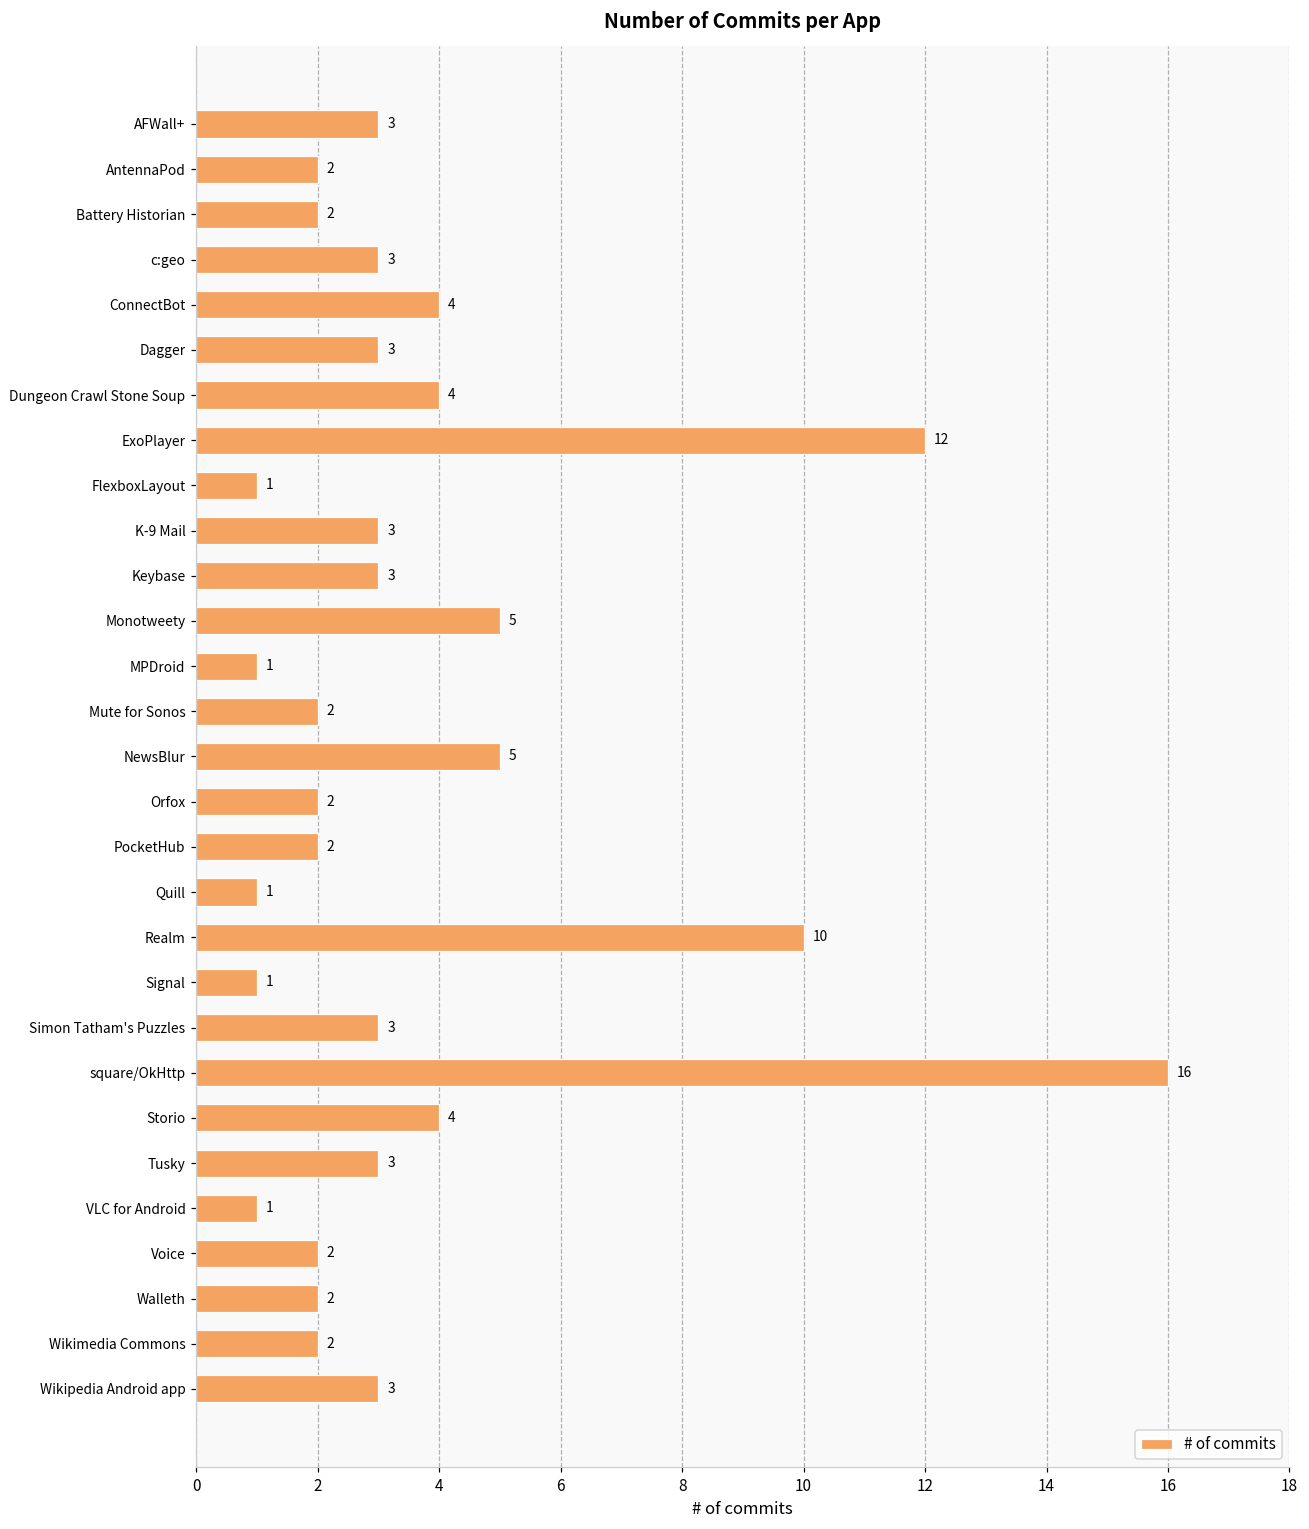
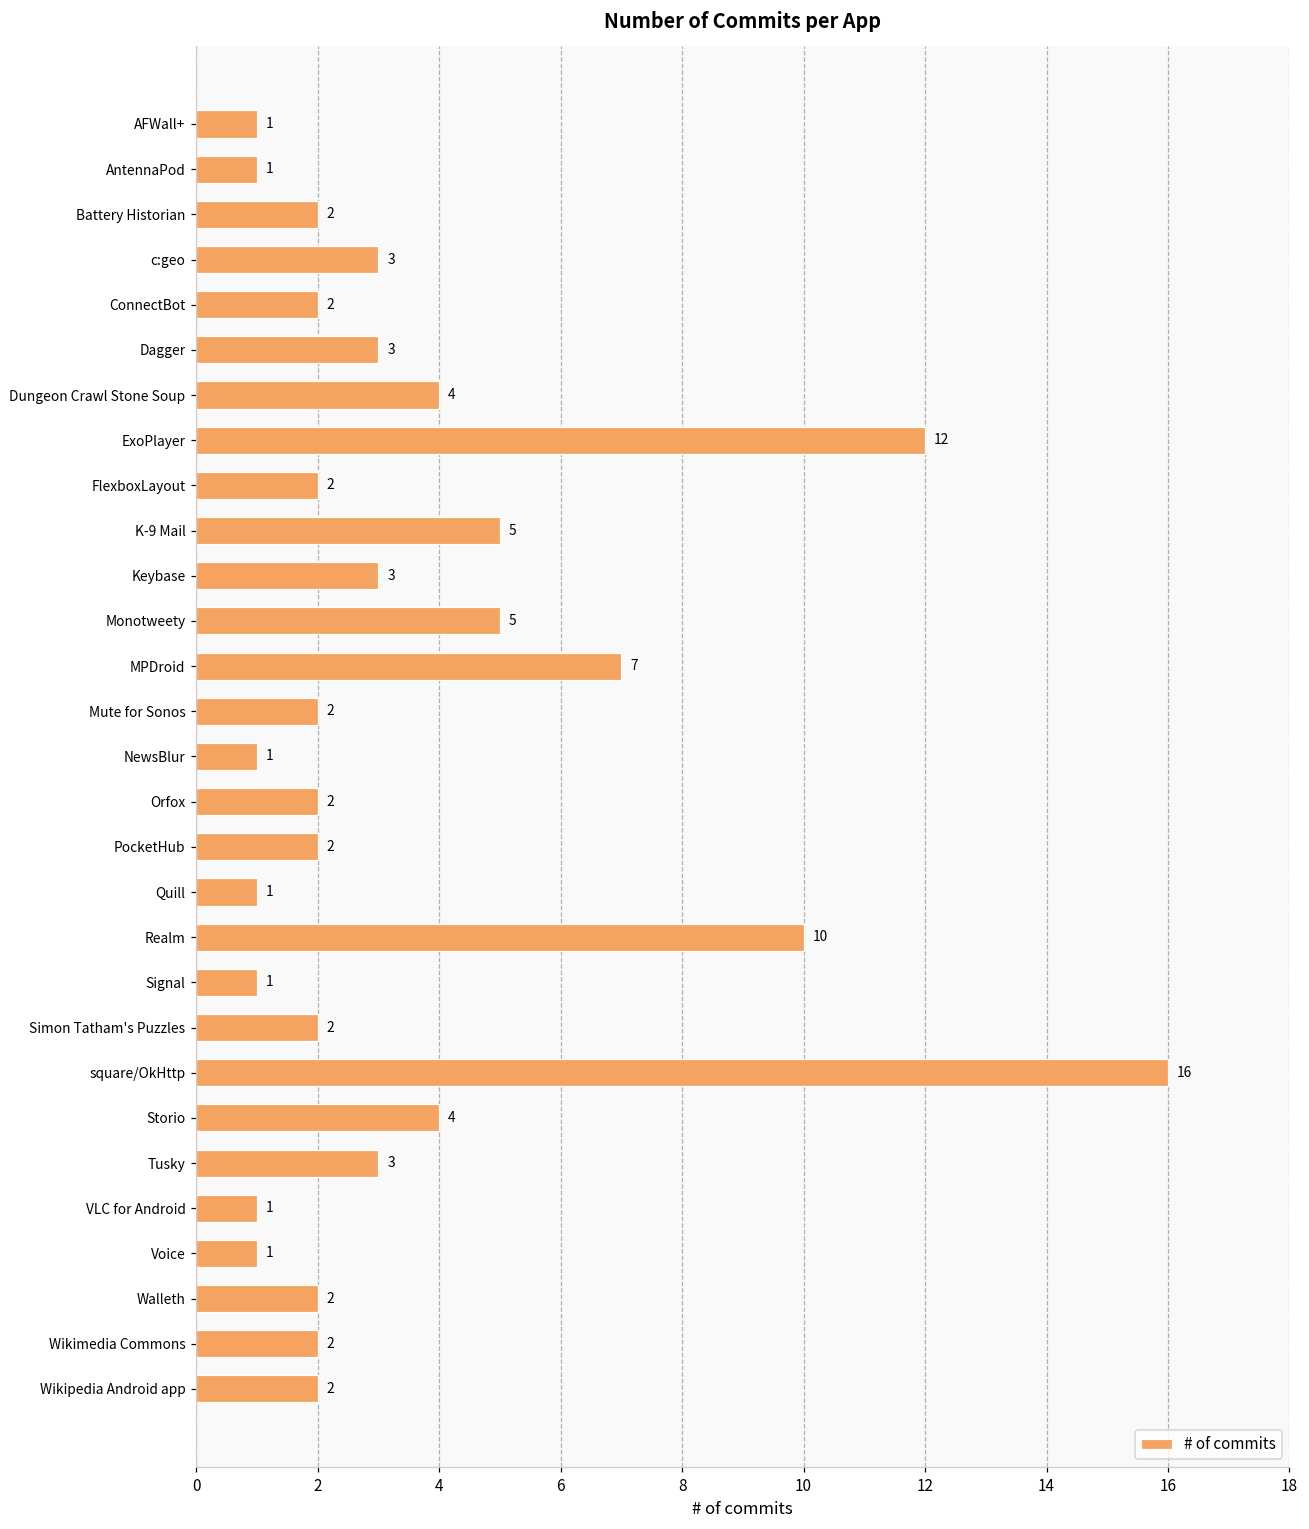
AFWall+: 3 -> 1
AntennaPod: 2 -> 1
ConnectBot: 4 -> 2
FlexboxLayout: 1 -> 2
K-9 Mail: 3 -> 5
MPDroid: 1 -> 7
NewsBlur: 5 -> 1
Simon Tatham's Puzzles: 3 -> 2
Voice: 2 -> 1
Wikipedia Android app: 3 -> 2
